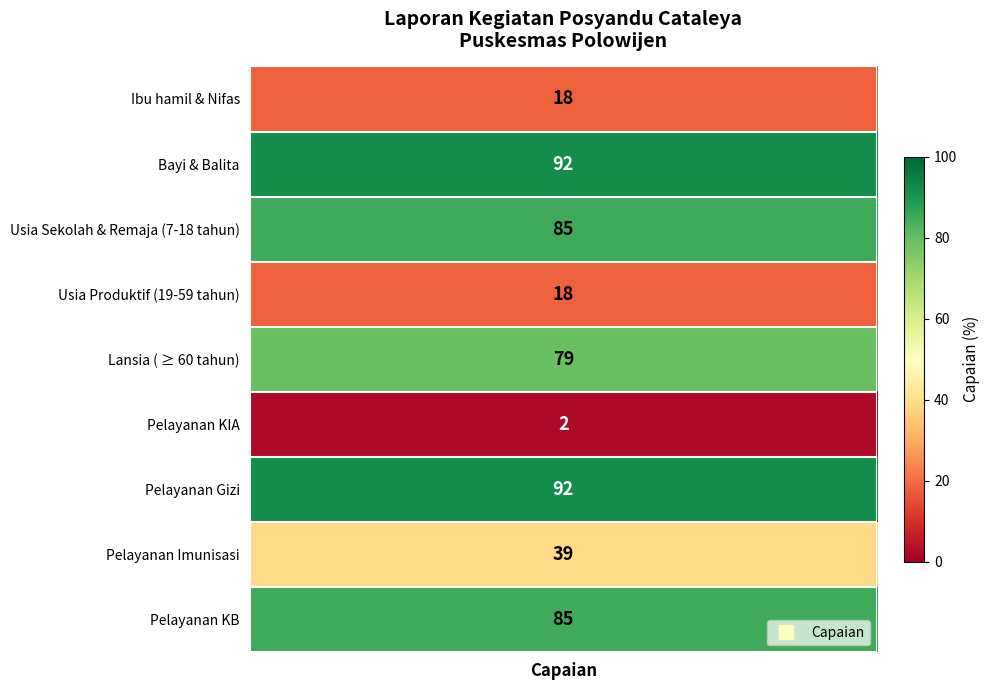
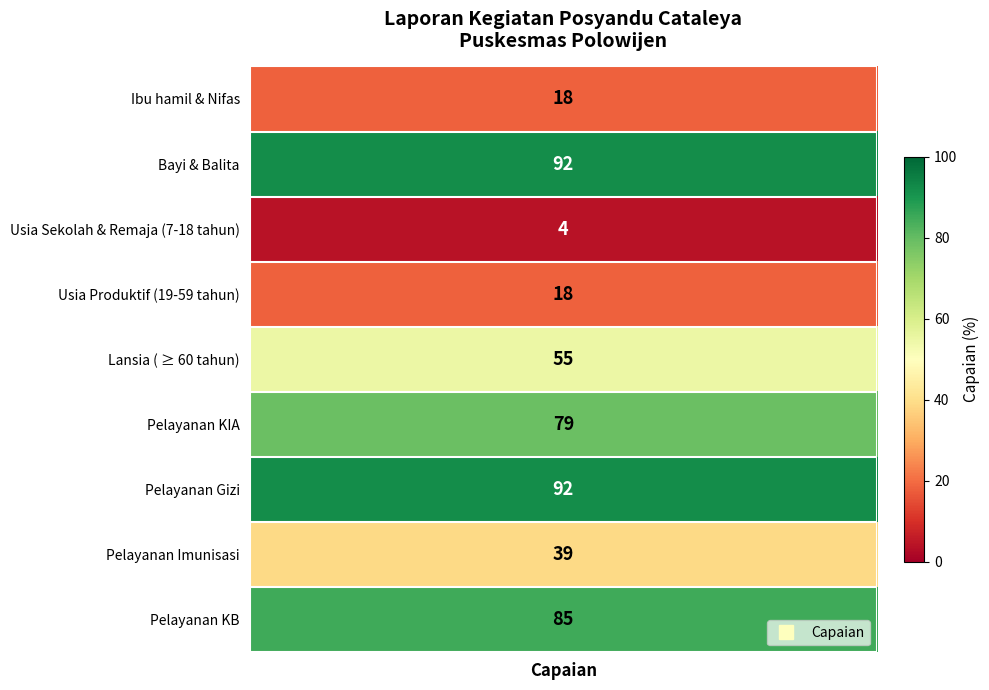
Usia Sekolah & Remaja (7-18 tahun), Capaian: 85 -> 4
Lansia ( ≥ 60 tahun), Capaian: 79 -> 55
Pelayanan KIA, Capaian: 2 -> 79
